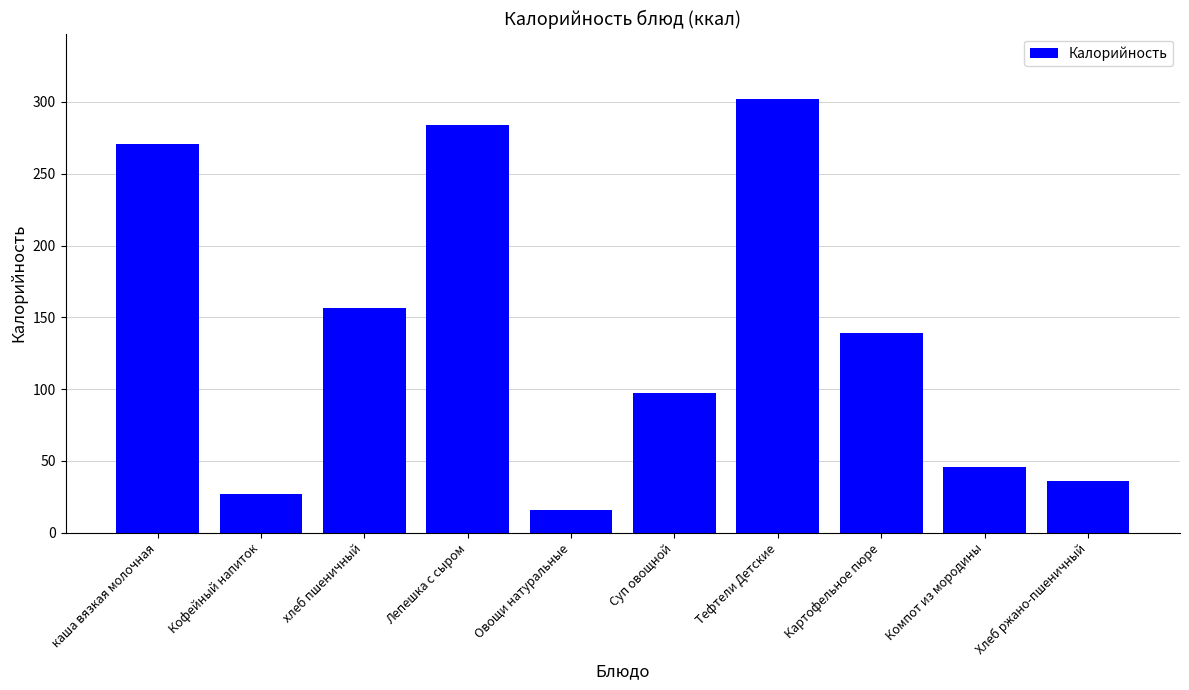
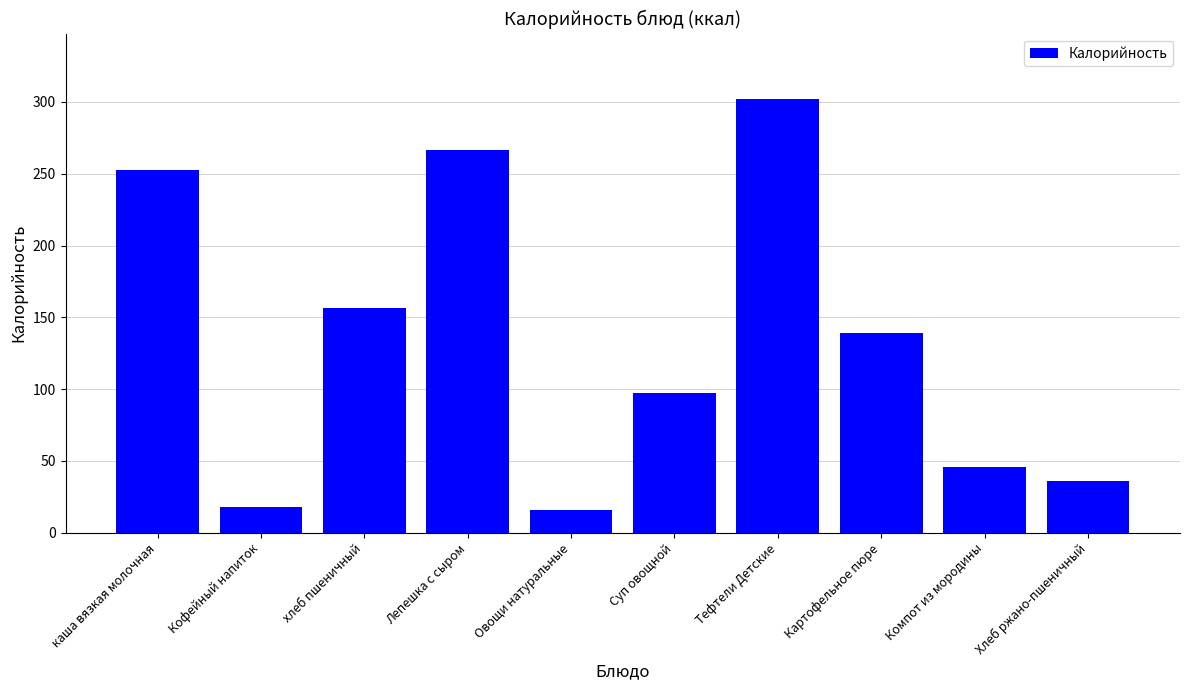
каша вязкая молочная: 271 -> 253
Кофейный напиток: 27 -> 18
Лепешка с сыром: 284 -> 266
